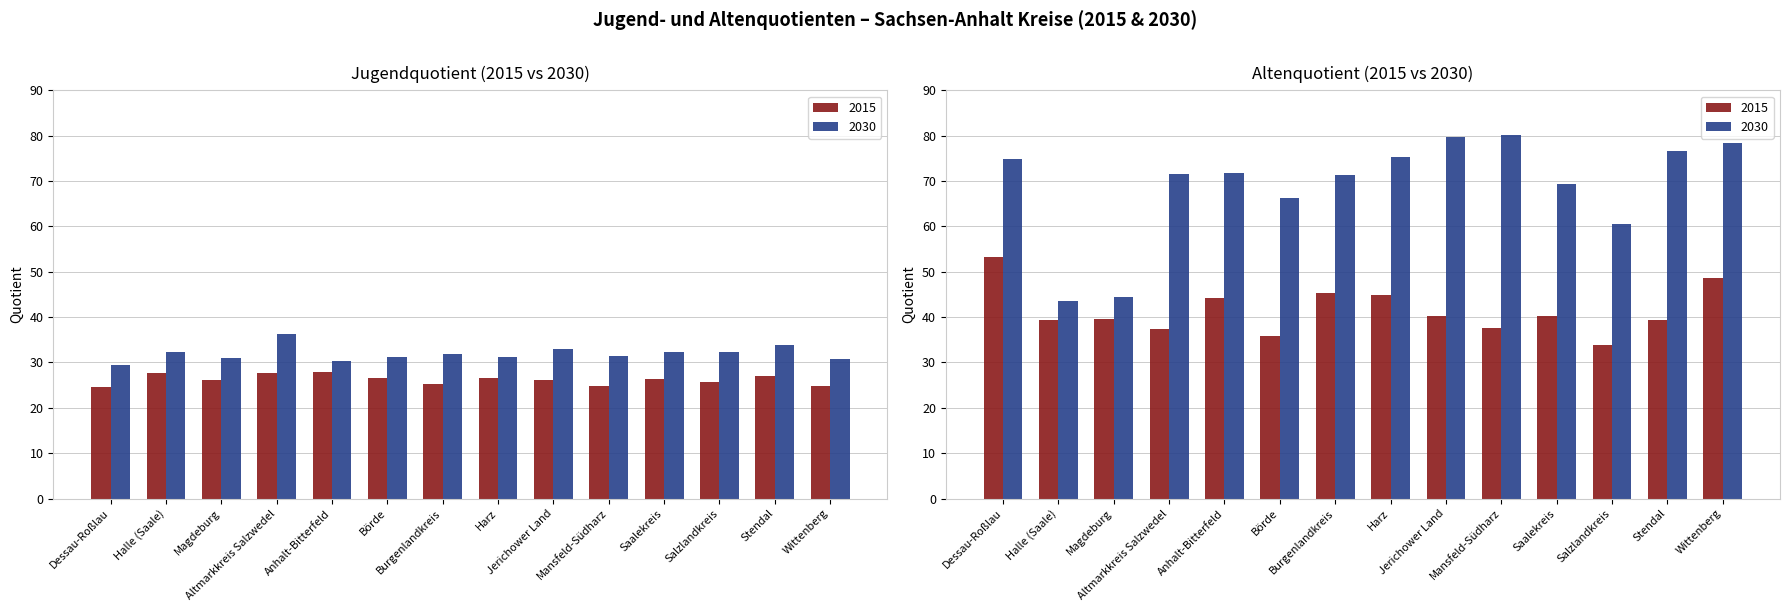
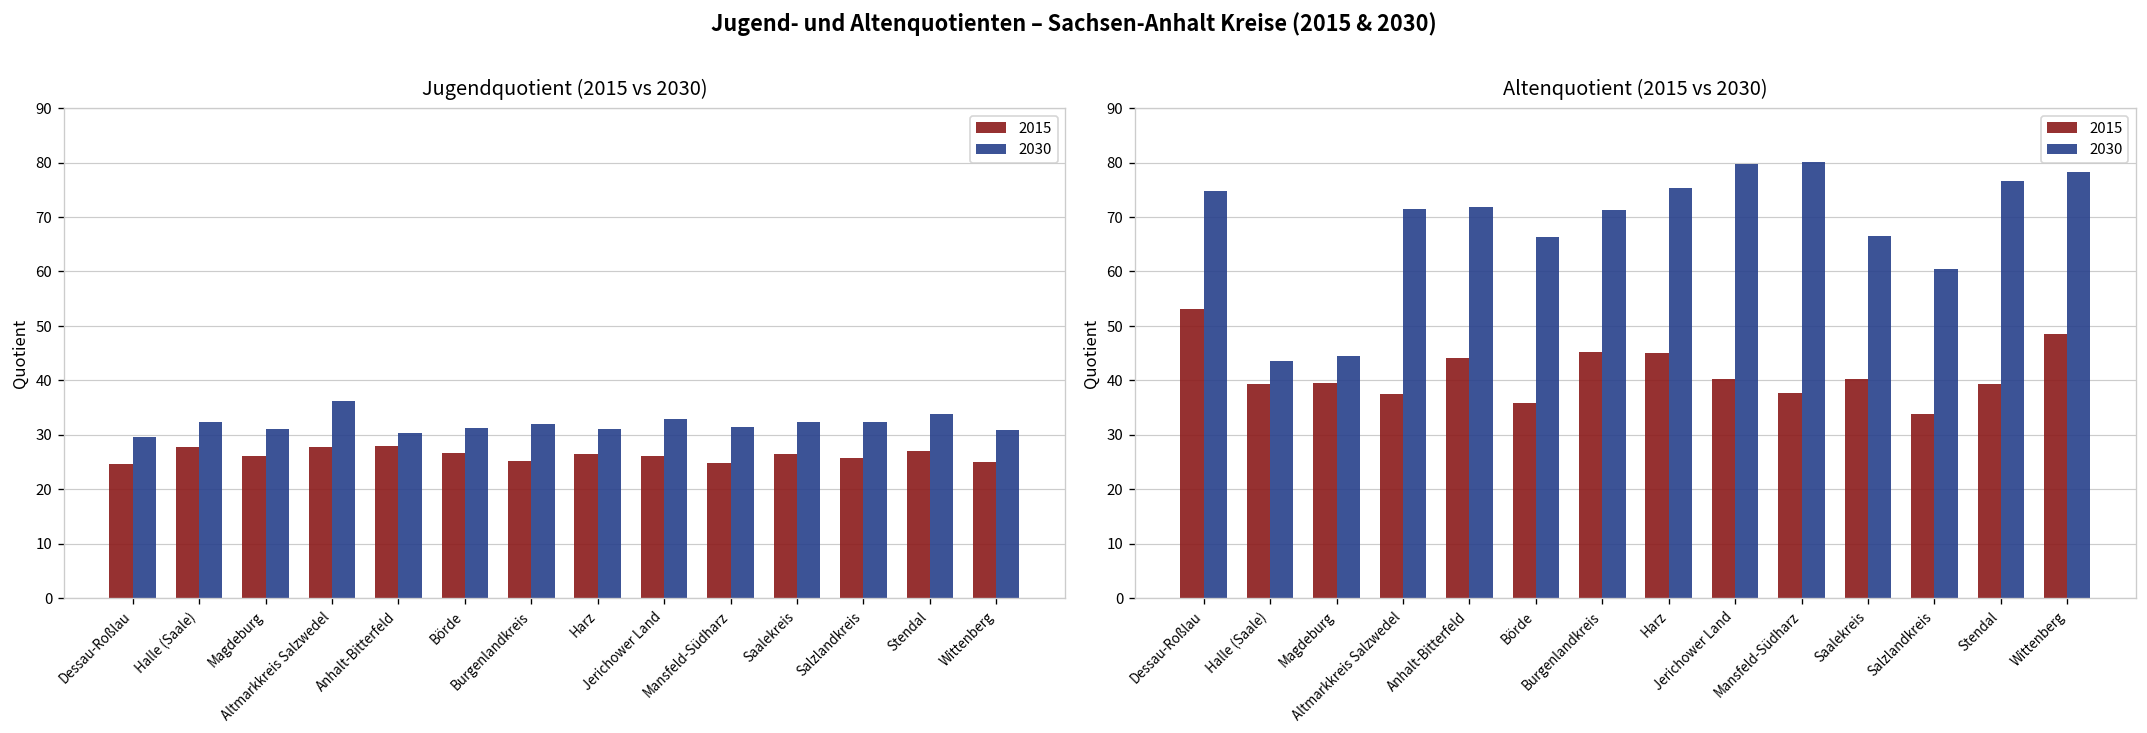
Altenquotient (2015 vs 2030), 2030, Saalekreis: 69 -> 67
